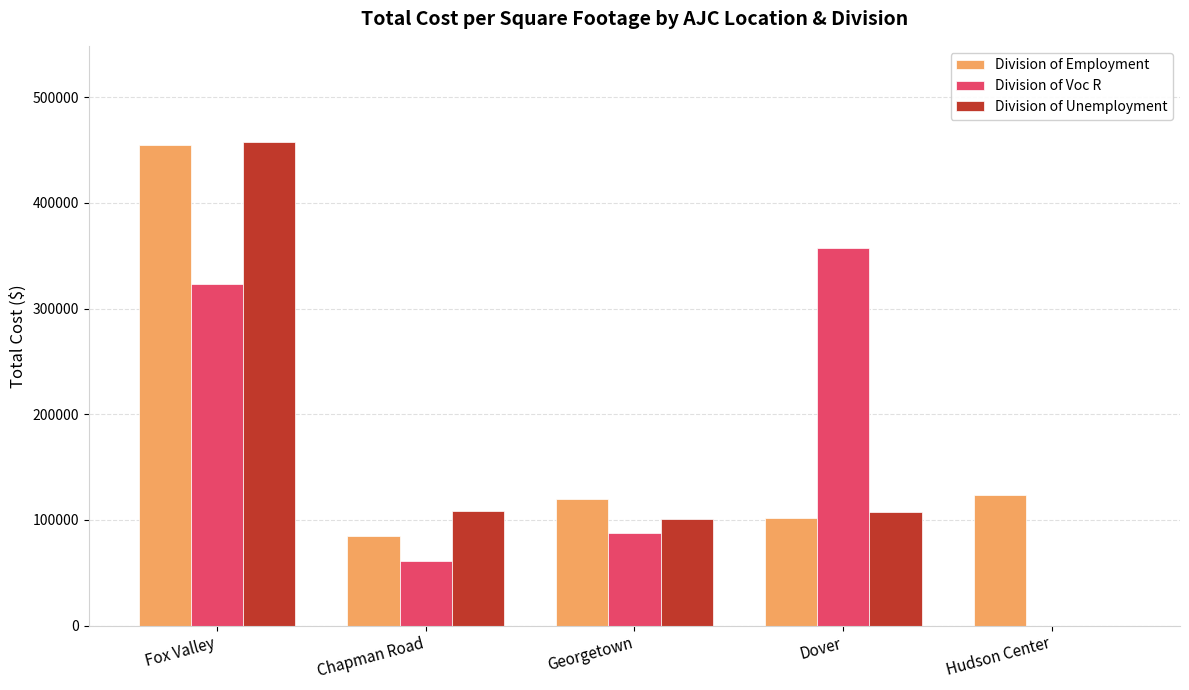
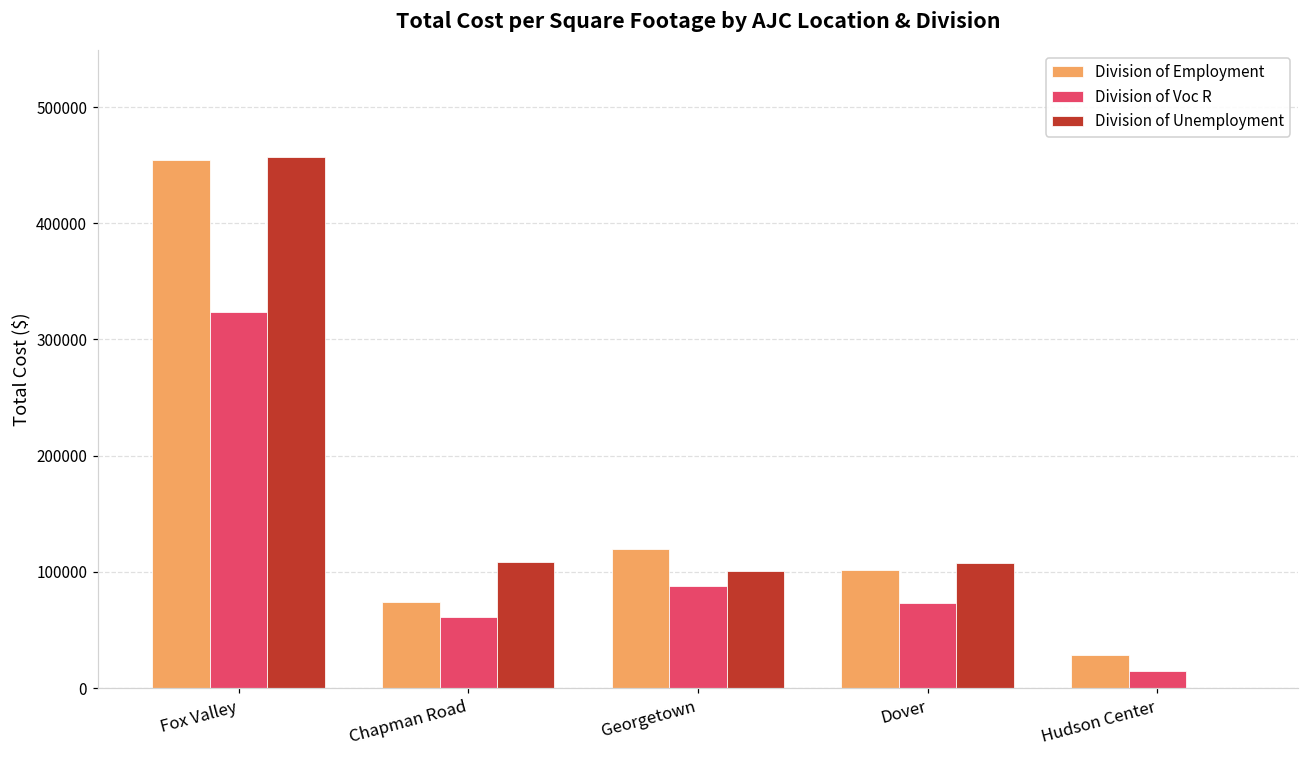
Division of Employment, Chapman Road: 85000 -> 74000
Division of Voc R, Dover: 357000 -> 73000
Division of Employment, Hudson Center: 123000 -> 29000
Division of Voc R, Hudson Center: 0 -> 15000
